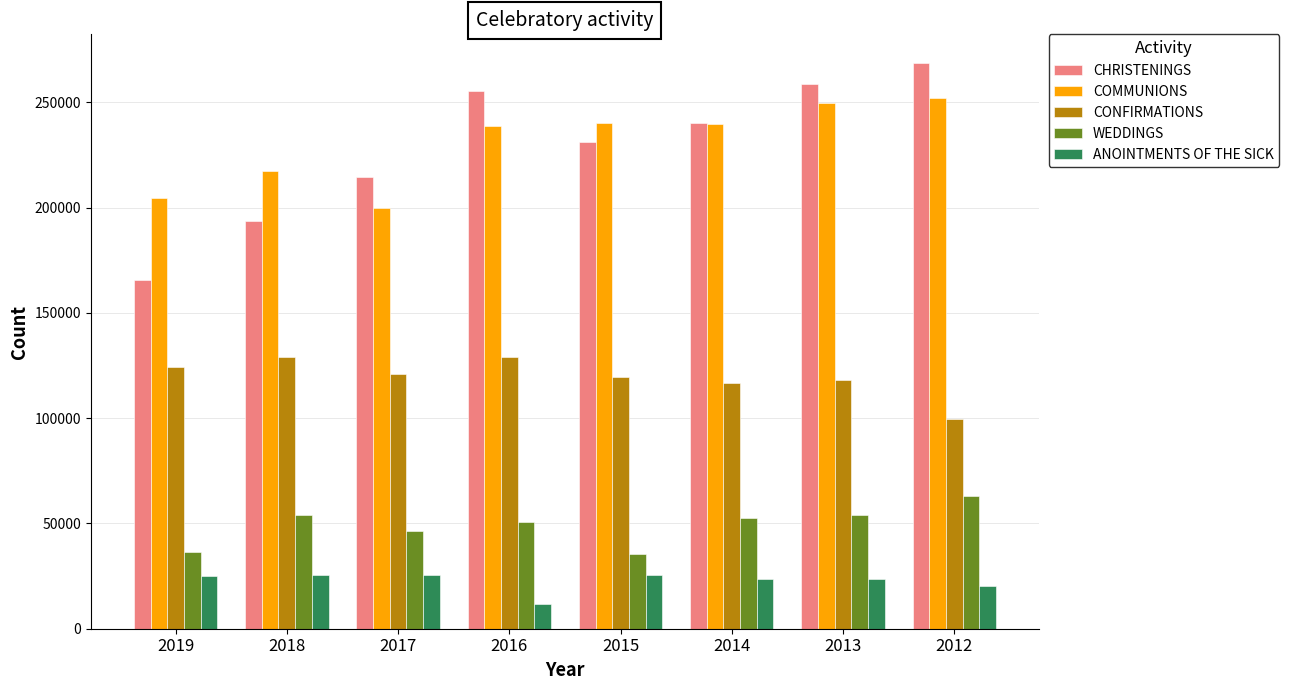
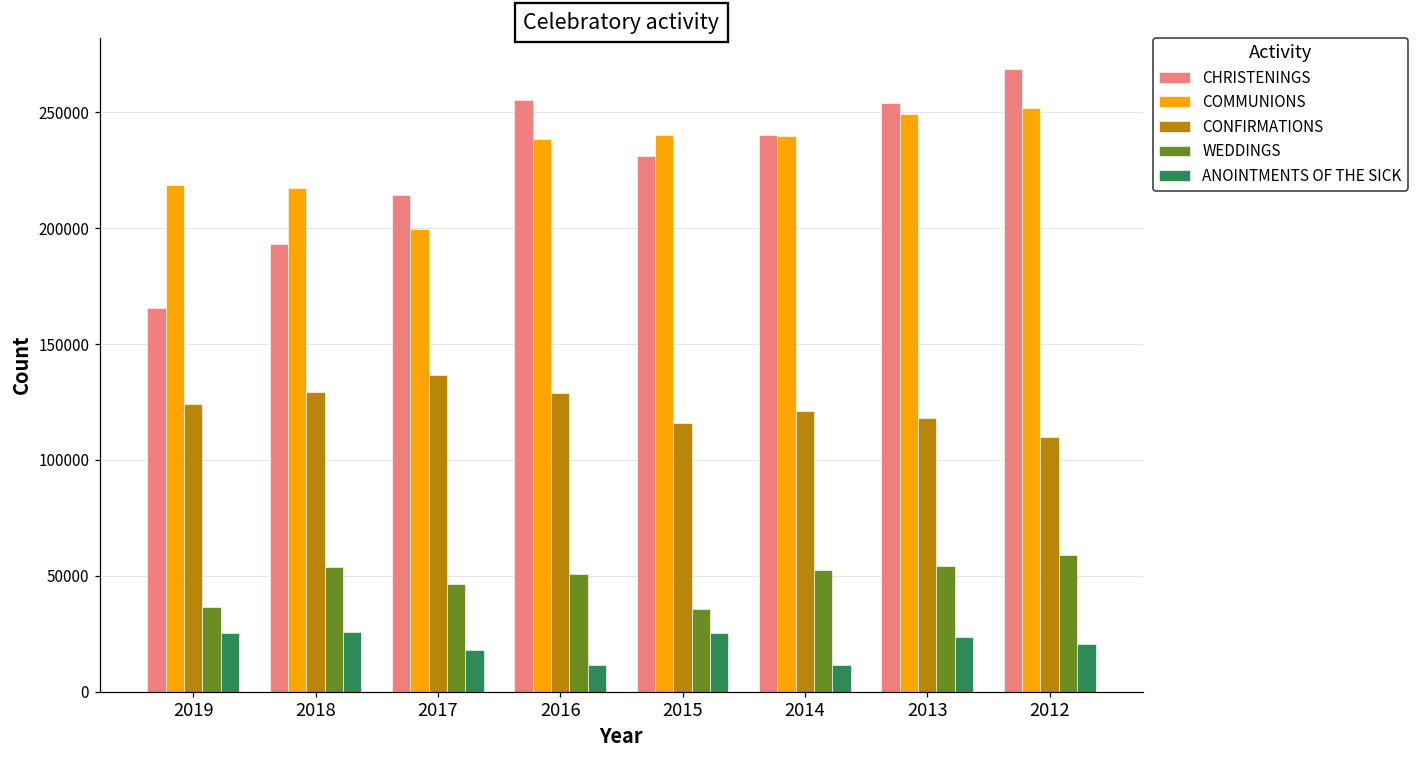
COMMUNIONS, 2019: 205000 -> 219000
CONFIRMATIONS, 2017: 121000 -> 137000
ANOINTMENTS OF THE SICK, 2017: 25000 -> 18000
CONFIRMATIONS, 2015: 120000 -> 116000
CONFIRMATIONS, 2014: 117000 -> 121000
ANOINTMENTS OF THE SICK, 2014: 24000 -> 12000
CHRISTENINGS, 2013: 258000 -> 254000
CONFIRMATIONS, 2012: 99000 -> 110000
WEDDINGS, 2012: 63000 -> 59000
